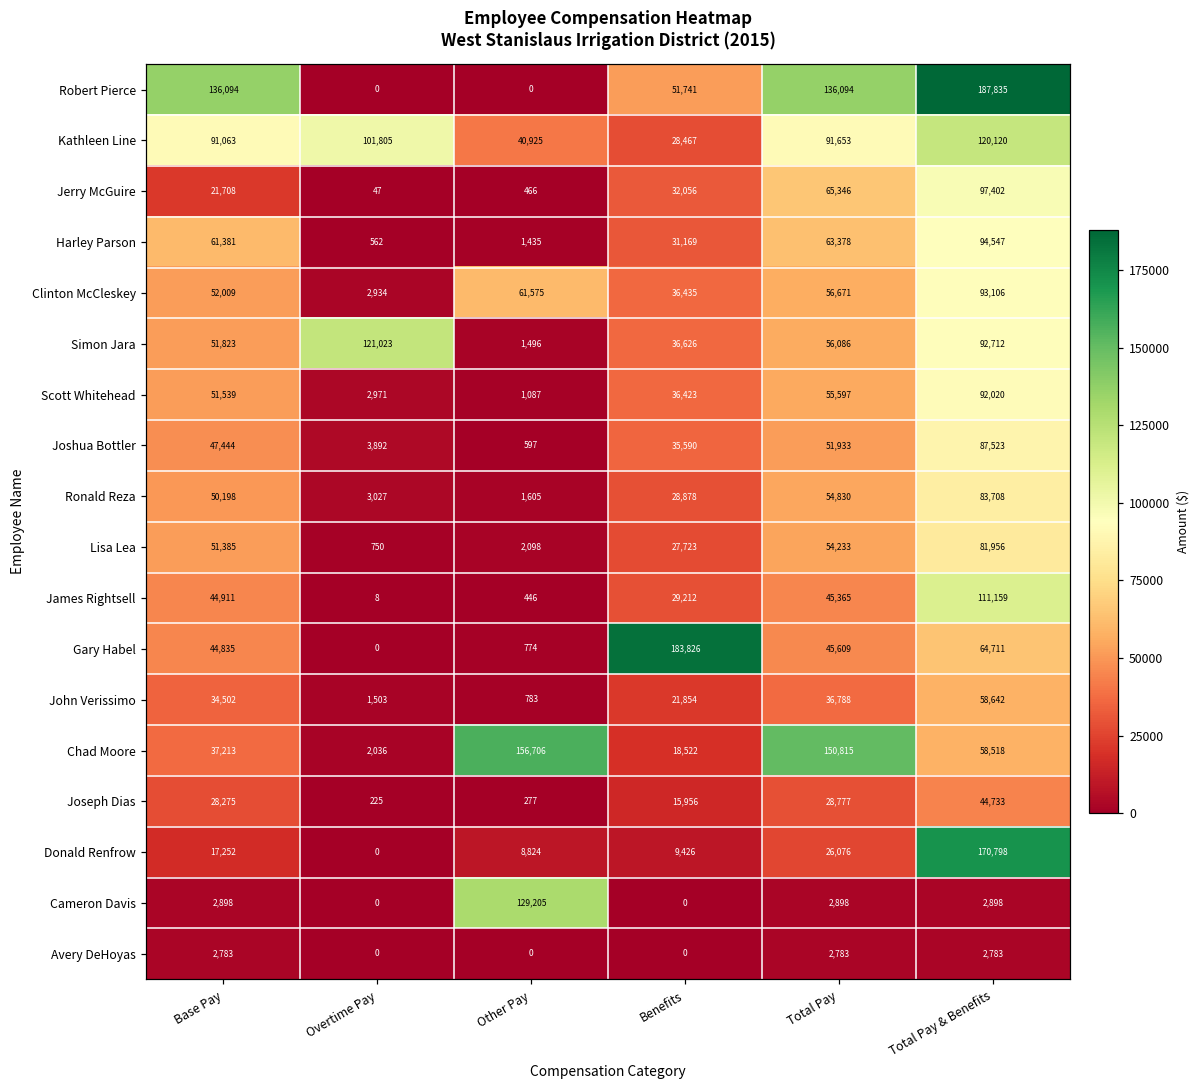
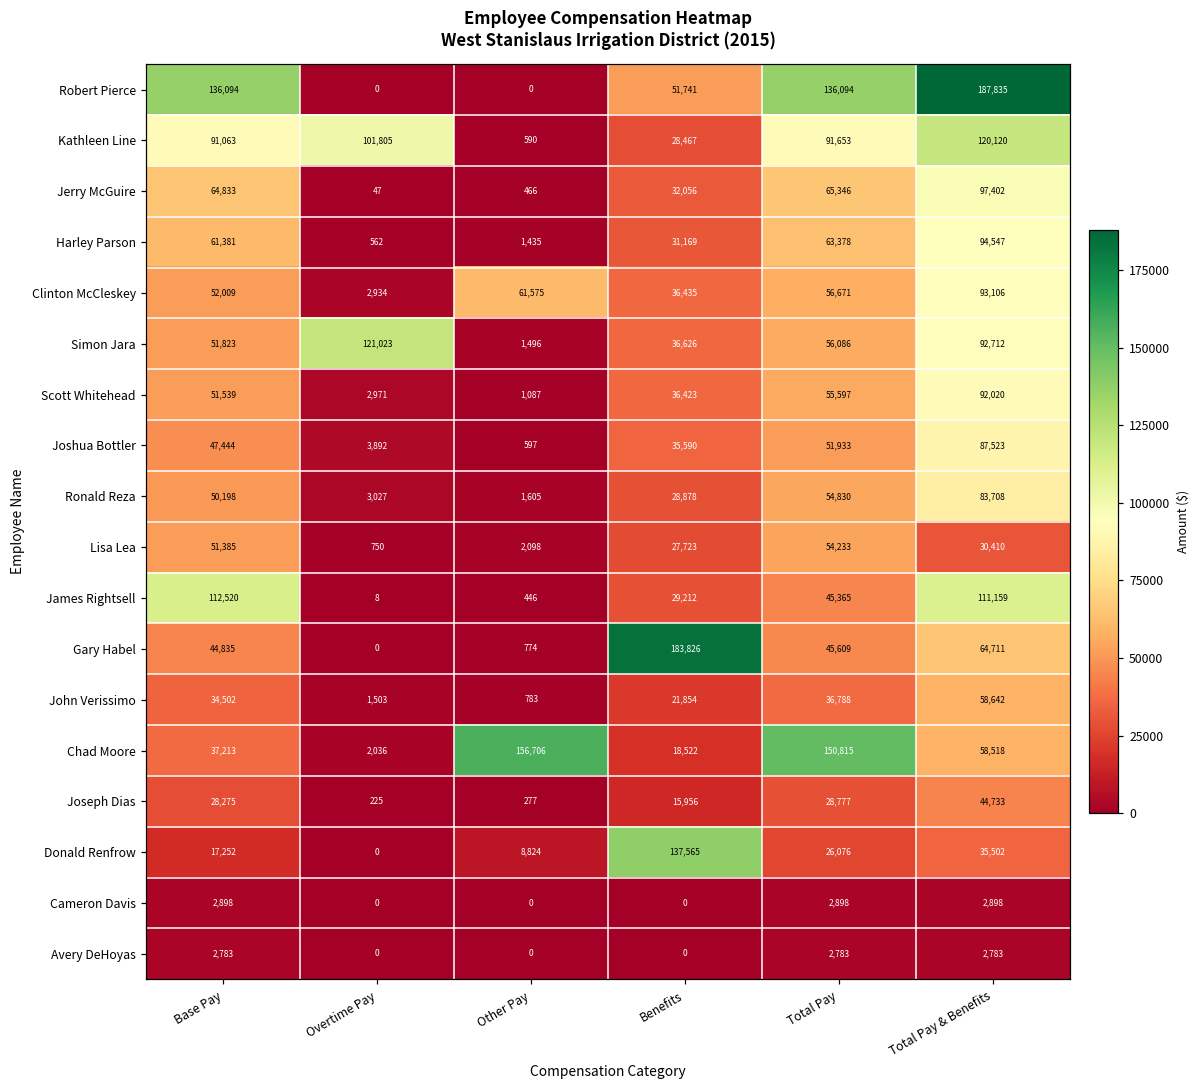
Kathleen Line, Other Pay: 40,925 -> 590
Jerry McGuire, Base Pay: 21,708 -> 64,833
Lisa Lea, Total Pay & Benefits: 81,956 -> 30,410
James Rightsell, Base Pay: 44,911 -> 112,520
Donald Renfrow, Benefits: 9,426 -> 137,565
Donald Renfrow, Total Pay & Benefits: 170,798 -> 35,502
Cameron Davis, Other Pay: 129,205 -> 0
